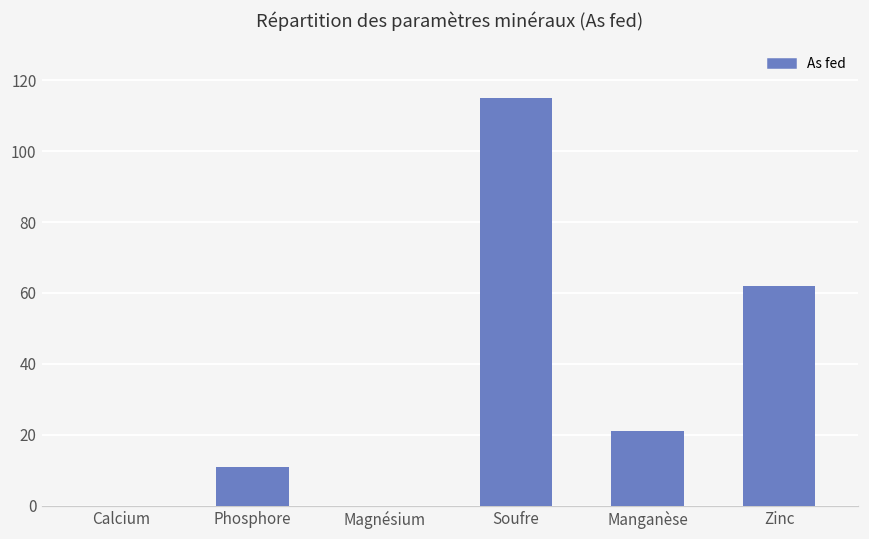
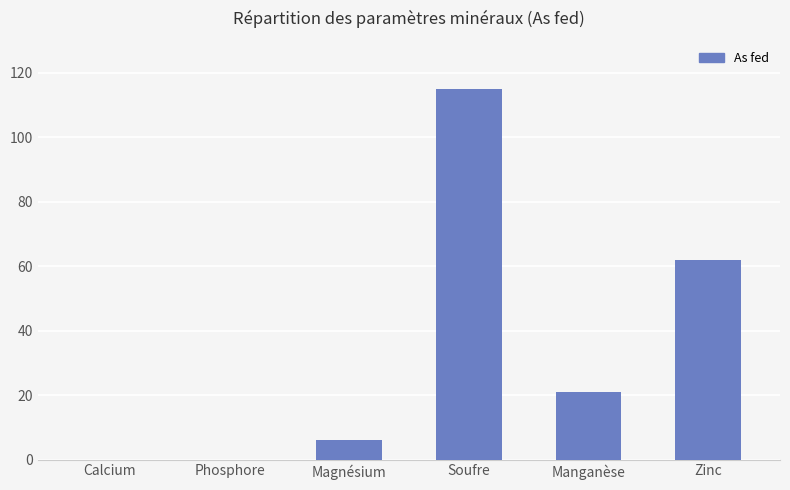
Phosphore: 11 -> 0
Magnésium: 0 -> 6
